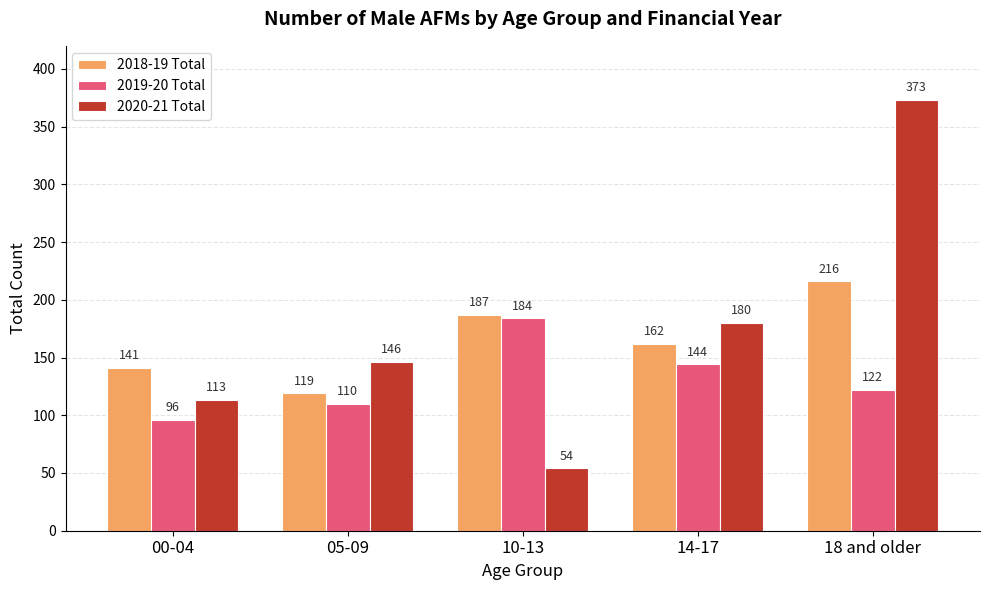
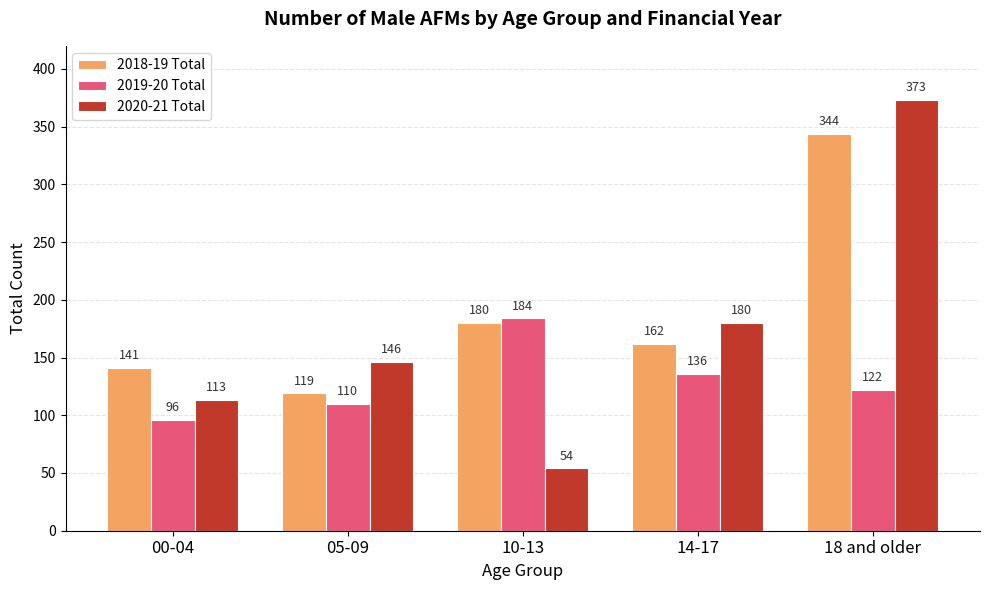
2018-19 Total, 10-13: 187 -> 180
2019-20 Total, 14-17: 144 -> 136
2018-19 Total, 18 and older: 216 -> 344
